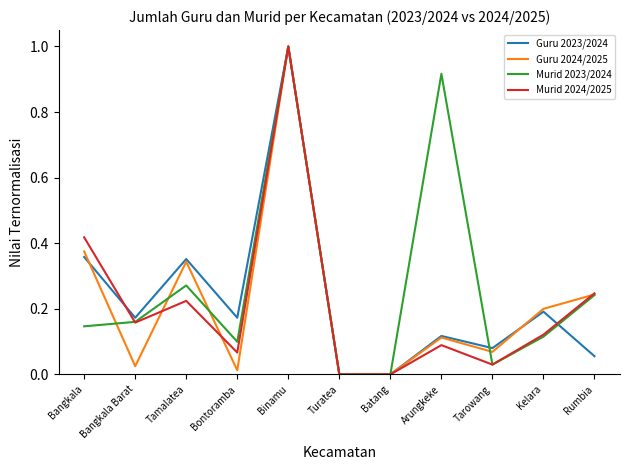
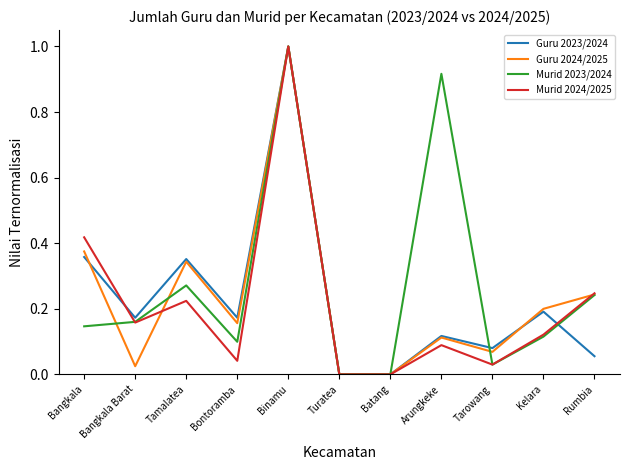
Guru 2024/2025, Bontoramba: 0.01 -> 0.16
Murid 2024/2025, Bontoramba: 0.07 -> 0.04
